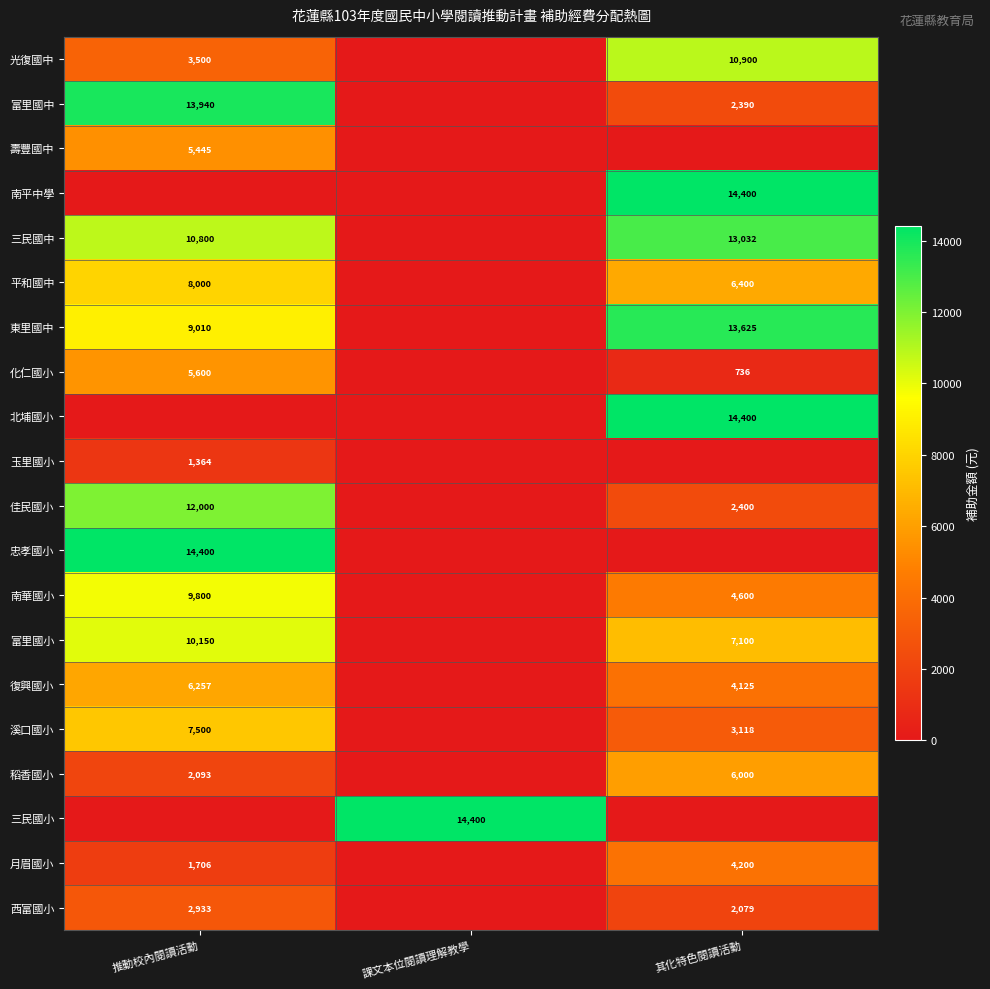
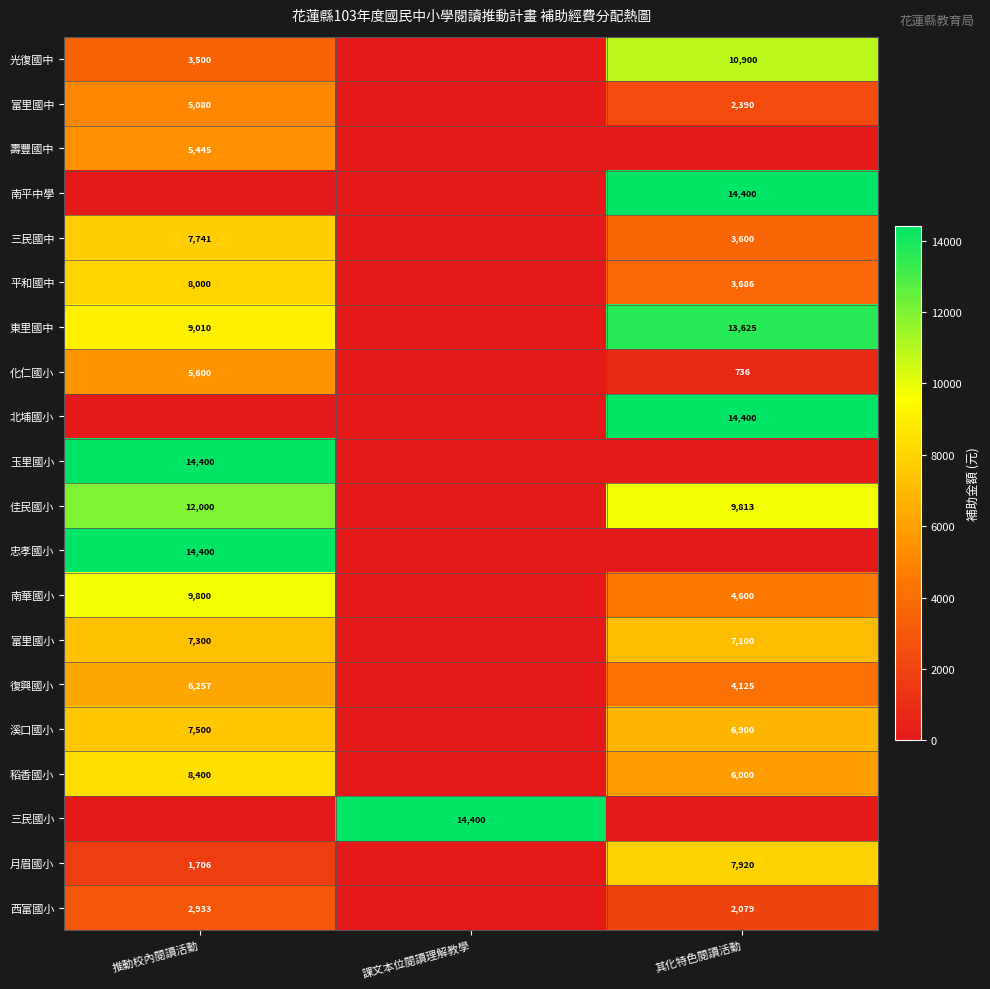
富里國中, 推動校內閱讀活動: 13,940 -> 5,080
三民國中, 推動校內閱讀活動: 10,800 -> 7,741
三民國中, 其化特色閱讀活動: 13,032 -> 3,600
平和國中, 其化特色閱讀活動: 6,400 -> 3,686
玉里國小, 推動校內閱讀活動: 1,364 -> 14,400
佳民國小, 其化特色閱讀活動: 2,400 -> 9,813
富里國小, 推動校內閱讀活動: 10,150 -> 7,300
溪口國小, 其化特色閱讀活動: 3,118 -> 6,900
稻香國小, 推動校內閱讀活動: 2,093 -> 8,400
月眉國小, 其化特色閱讀活動: 4,200 -> 7,920
